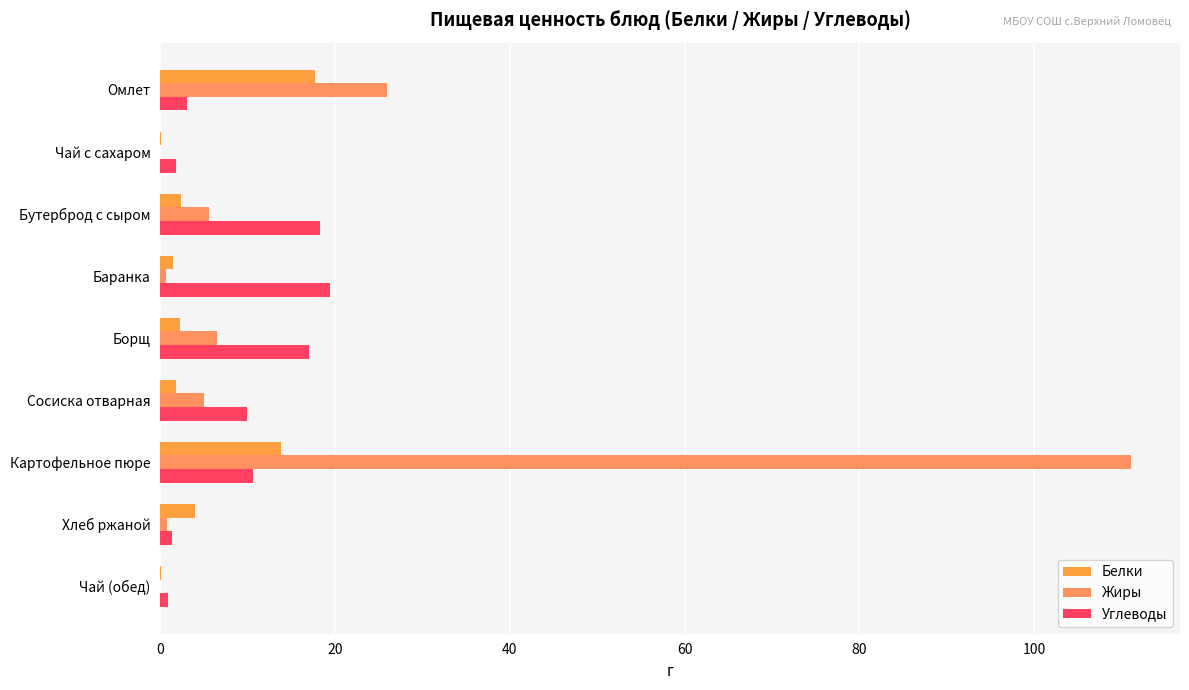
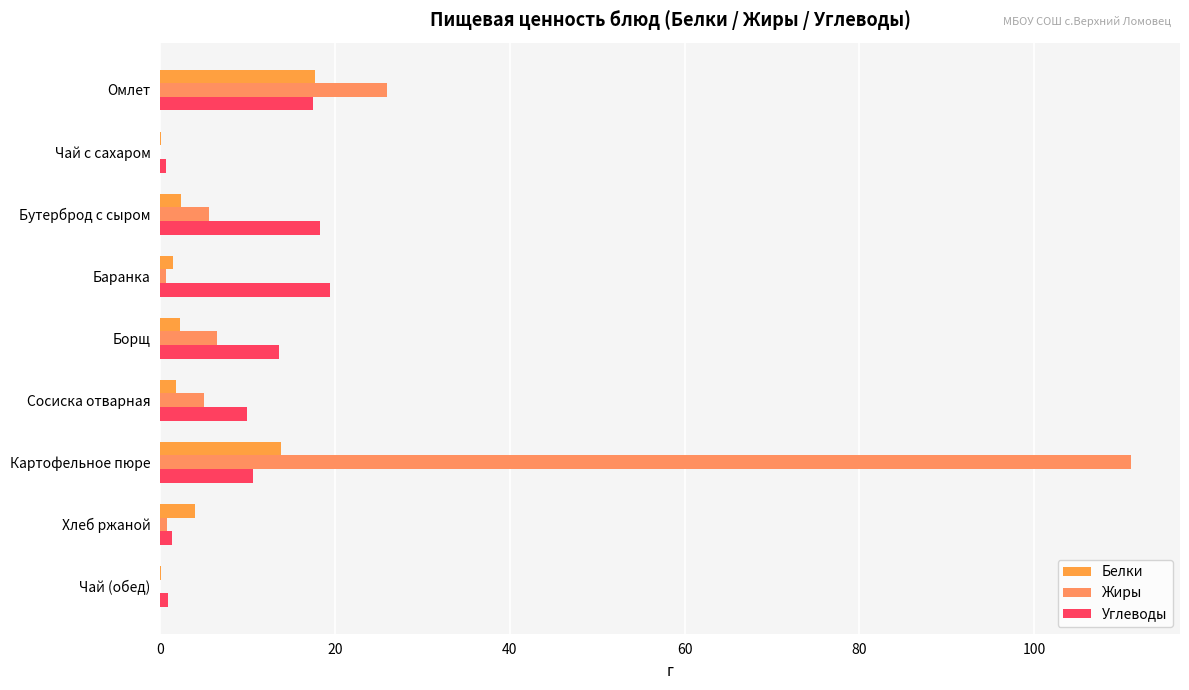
Углеводы, Омлет: 3 -> 18
Углеводы, Чай с сахаром: 2 -> 1
Углеводы, Борщ: 17 -> 14
